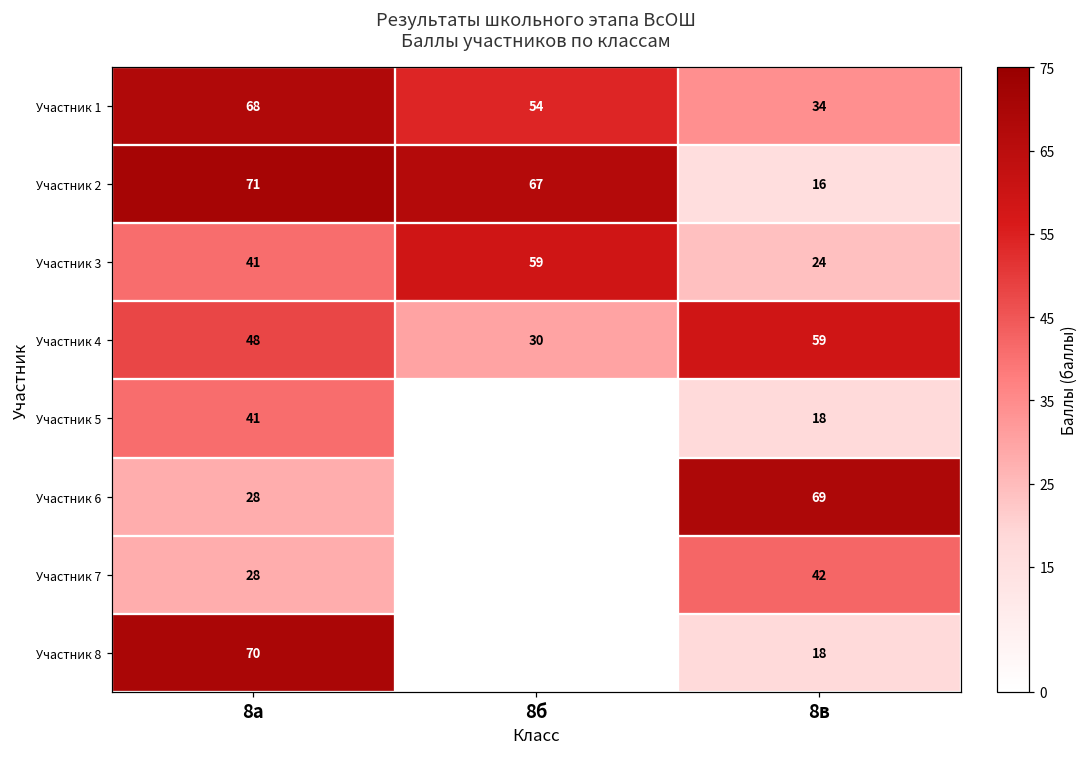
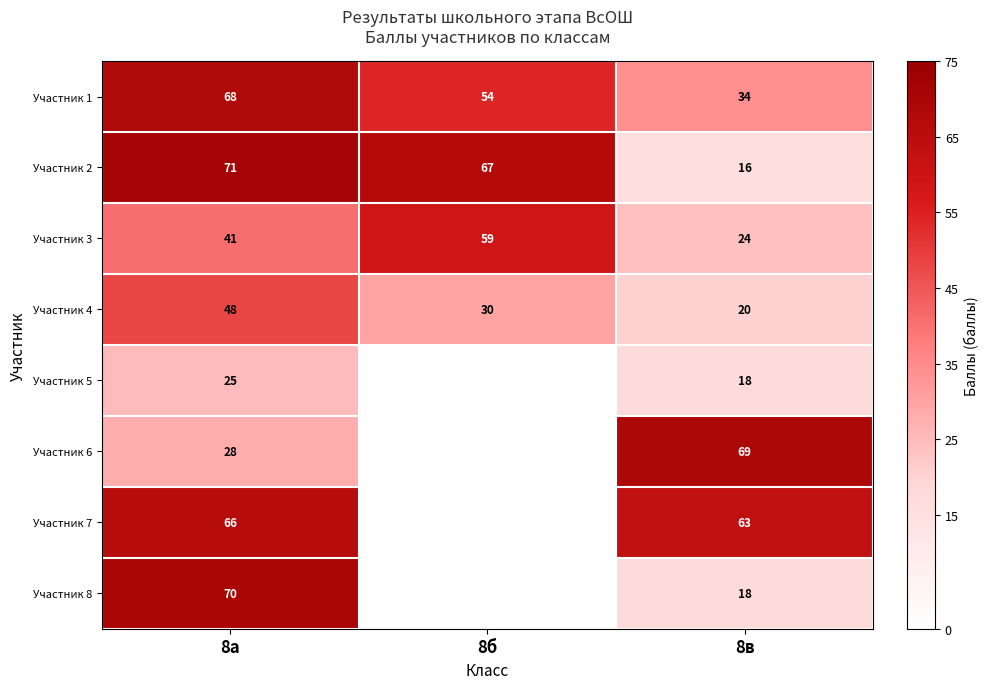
Участник 4, 8в: 59 -> 20
Участник 5, 8а: 41 -> 25
Участник 7, 8а: 28 -> 66
Участник 7, 8в: 42 -> 63
